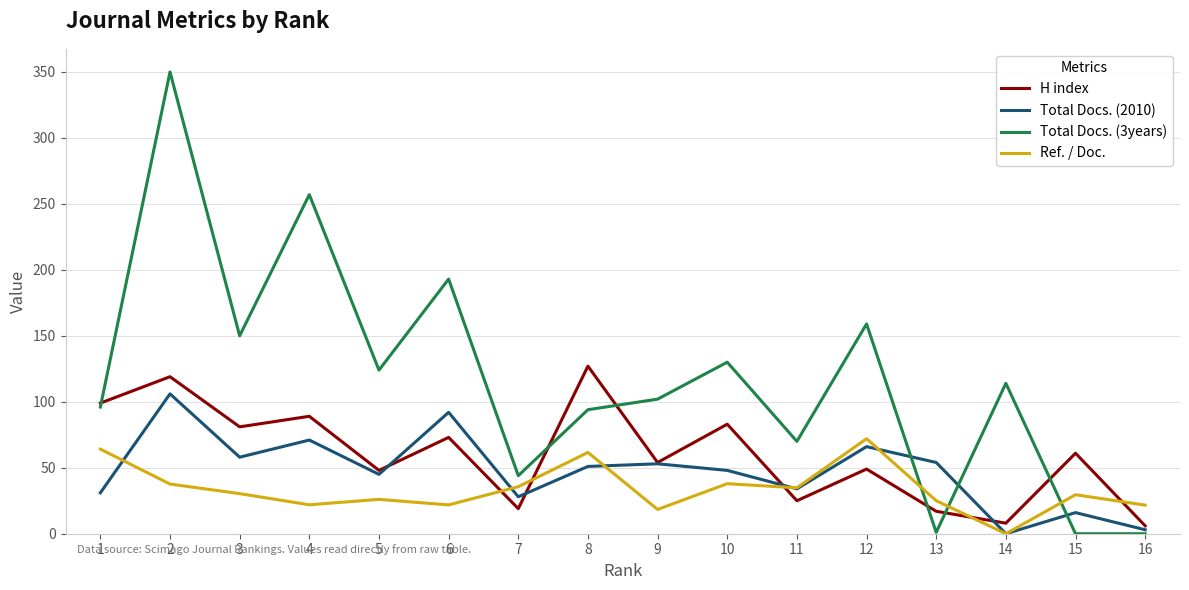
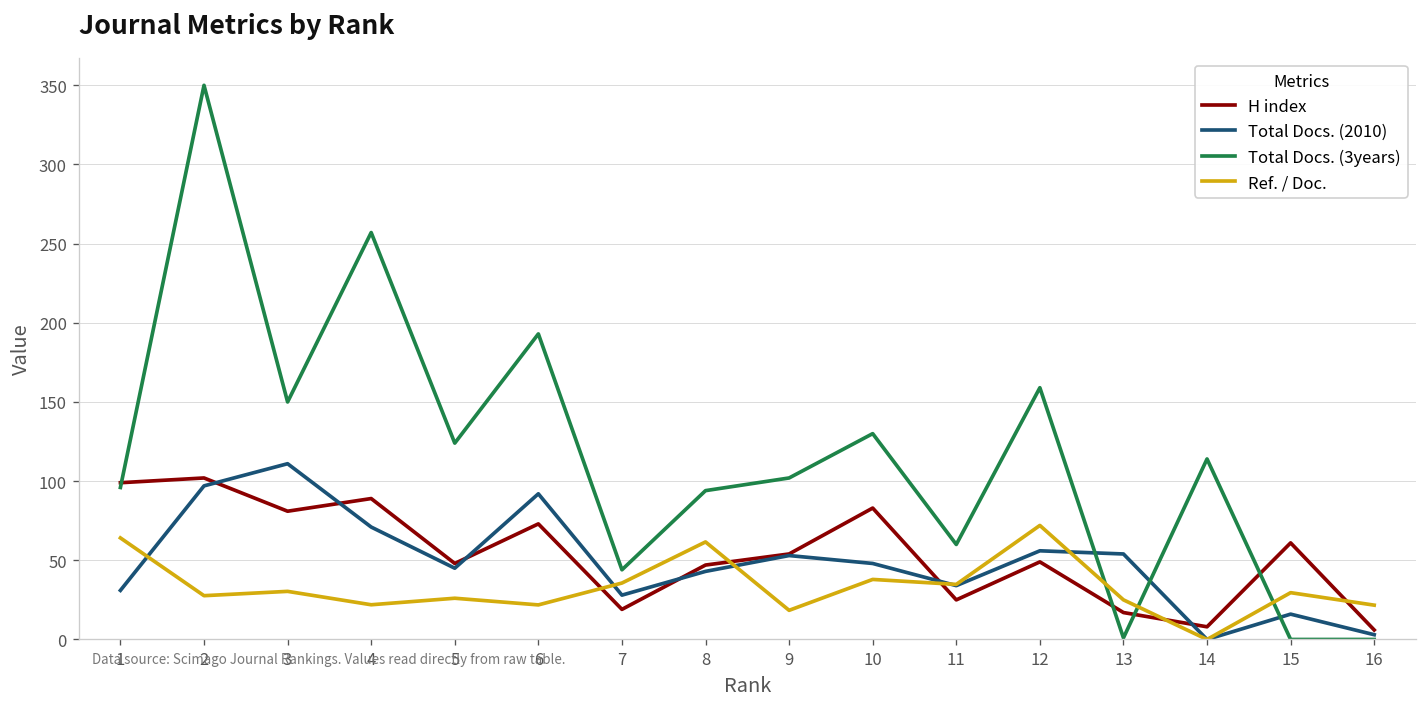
H index, 2: 119 -> 102
Total Docs. (2010), 2: 106 -> 97
Ref. / Doc., 2: 38 -> 28
Total Docs. (2010), 3: 58 -> 111
H index, 8: 127 -> 47
Total Docs. (2010), 8: 51 -> 43
Total Docs. (3years), 11: 70 -> 60
Total Docs. (2010), 12: 66 -> 56
